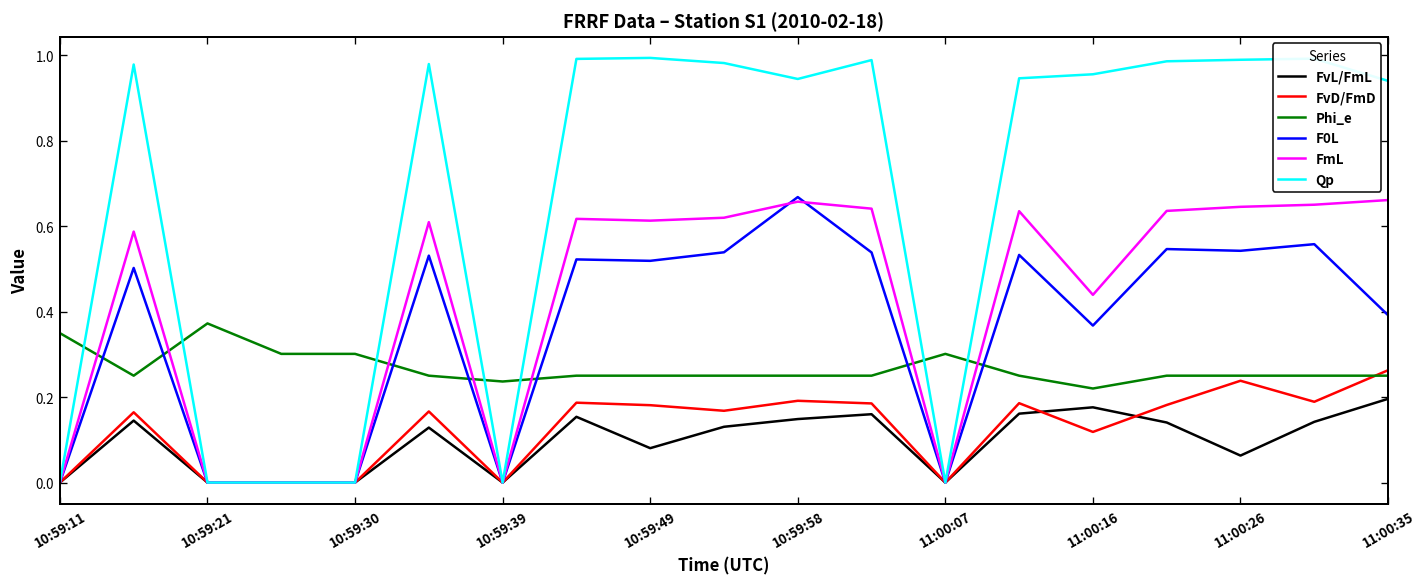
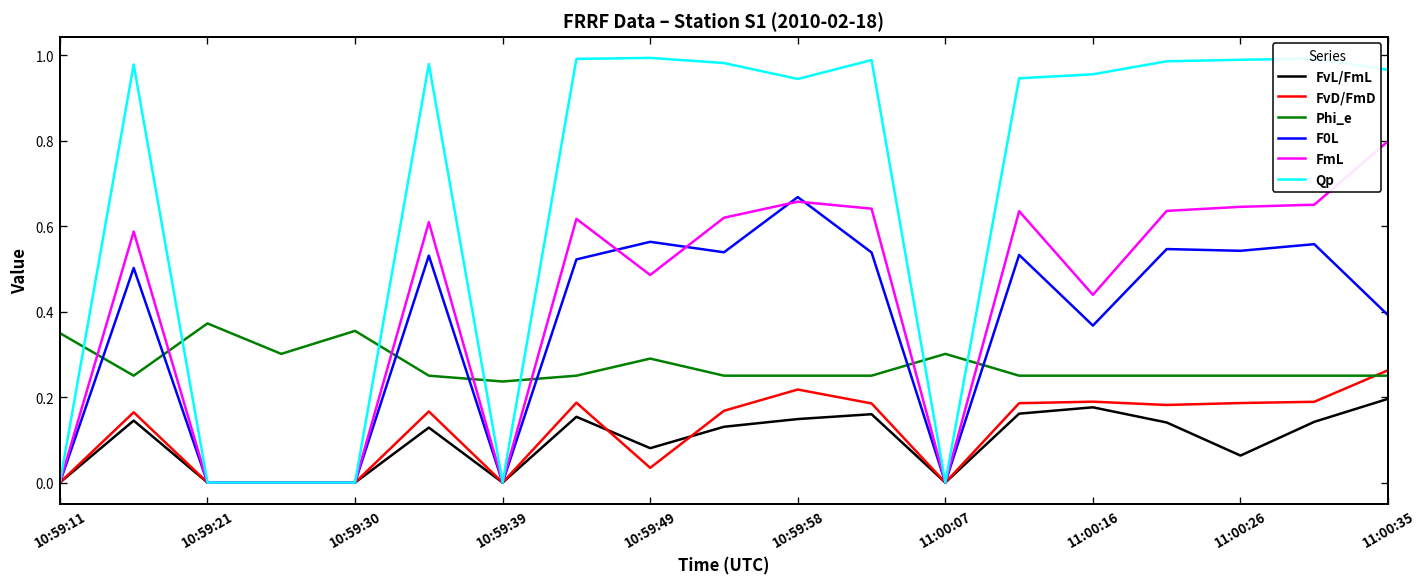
Phi_e, 10:59:30: 0.30 -> 0.35
FvD/FmD, 10:59:49: 0.18 -> 0.03
Phi_e, 10:59:49: 0.25 -> 0.29
F0L, 10:59:49: 0.52 -> 0.56
FmL, 10:59:49: 0.61 -> 0.49
FvD/FmD, 10:59:58: 0.19 -> 0.22
FvD/FmD, 11:00:16: 0.12 -> 0.19
Phi_e, 11:00:16: 0.22 -> 0.25
FvD/FmD, 11:00:26: 0.24 -> 0.19
FmL, 11:00:35: 0.66 -> 0.80
Qp, 11:00:35: 0.94 -> 0.97
